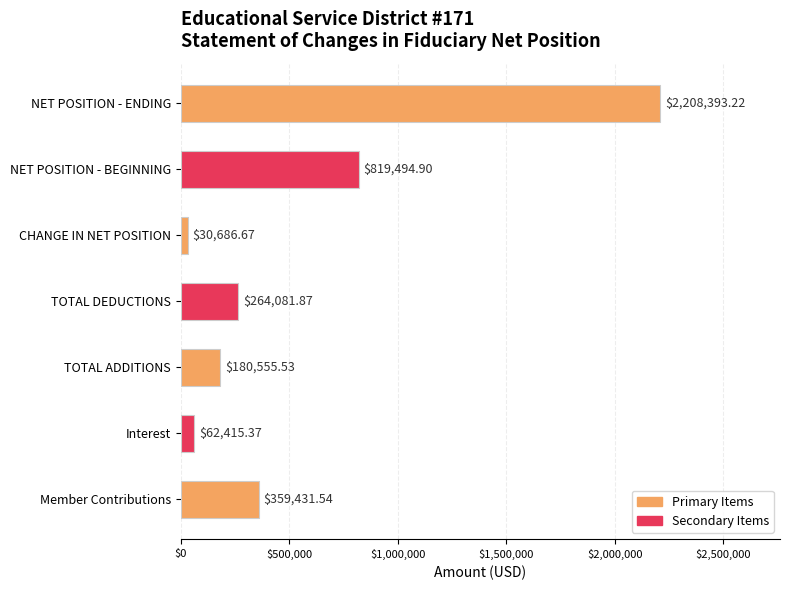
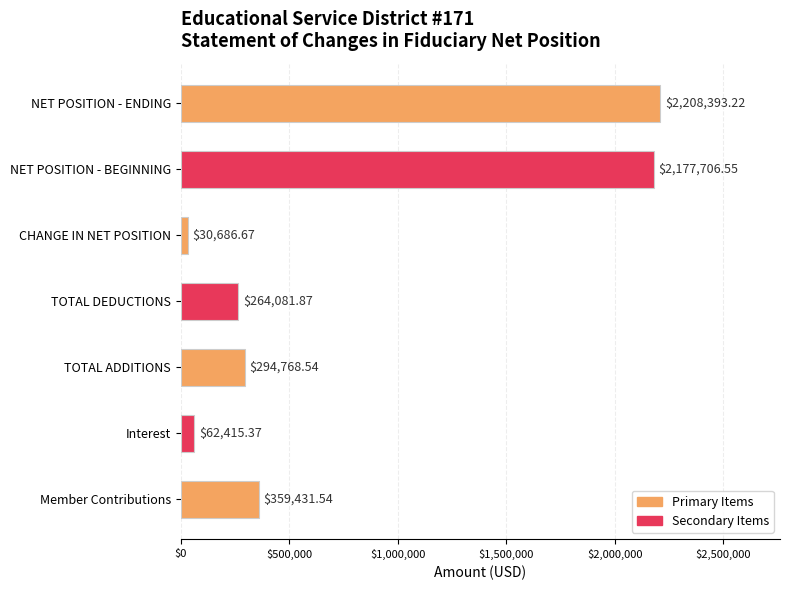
NET POSITION - BEGINNING: $819,494.90 -> $2,177,706.55
TOTAL ADDITIONS: $180,555.53 -> $294,768.54
